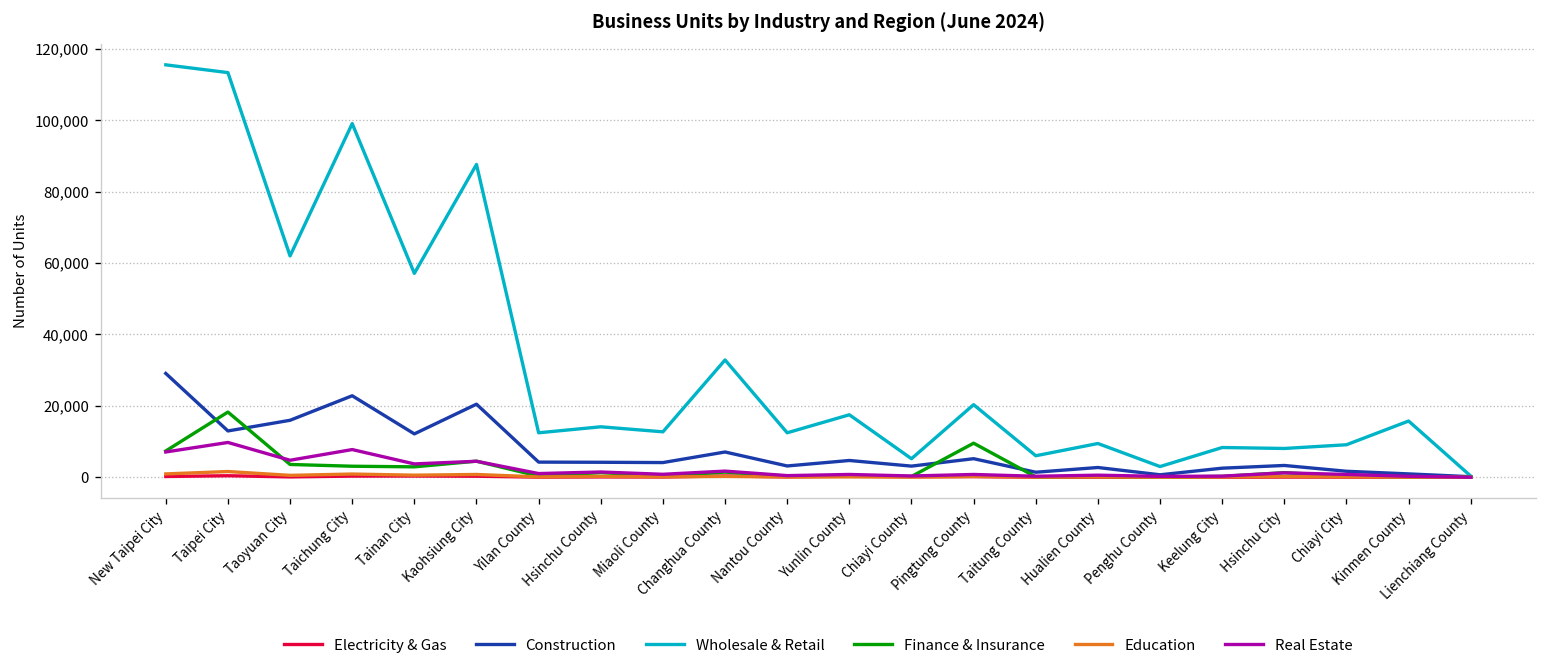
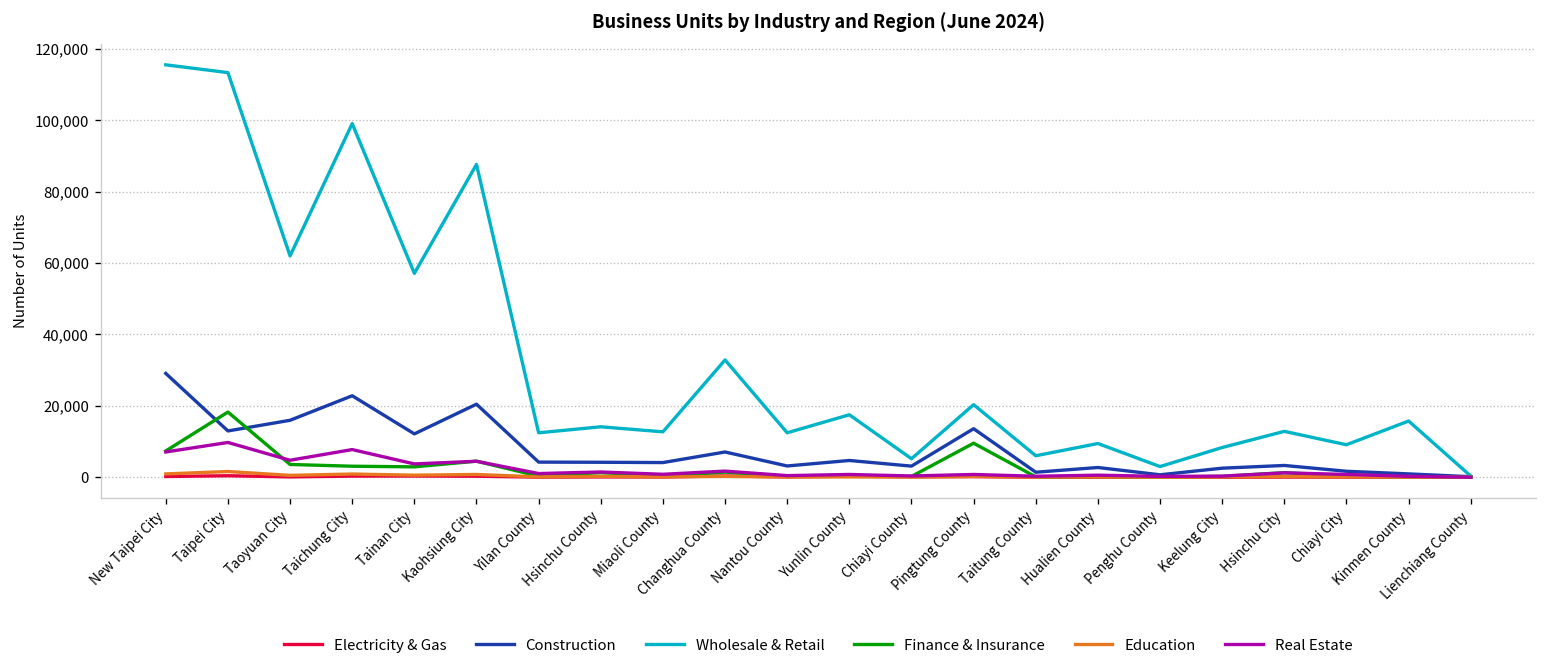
Construction, Pingtung County: 5,000 -> 14,000
Wholesale & Retail, Hsinchu City: 8,000 -> 13,000
